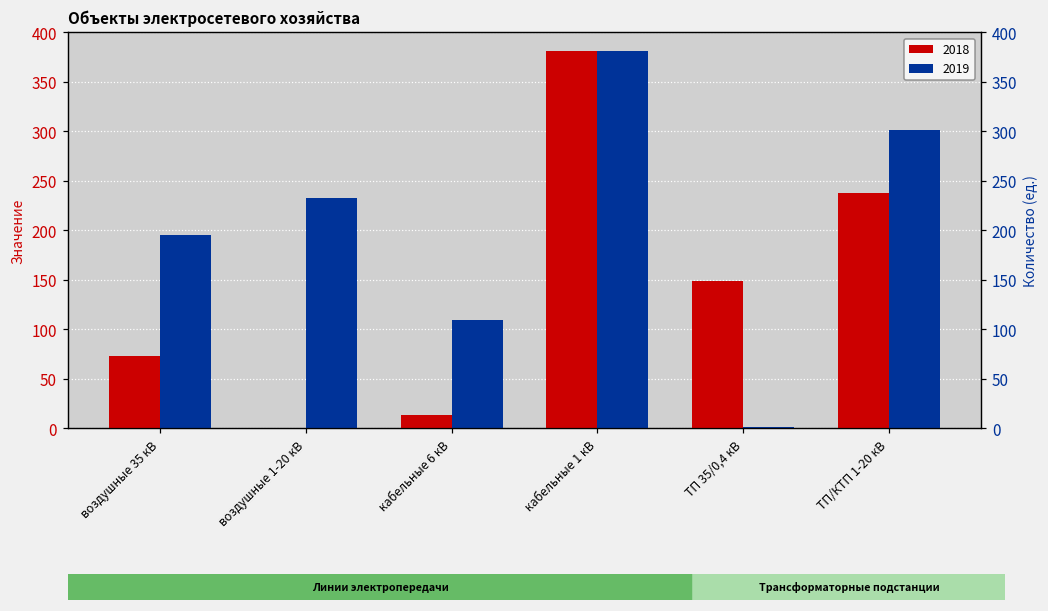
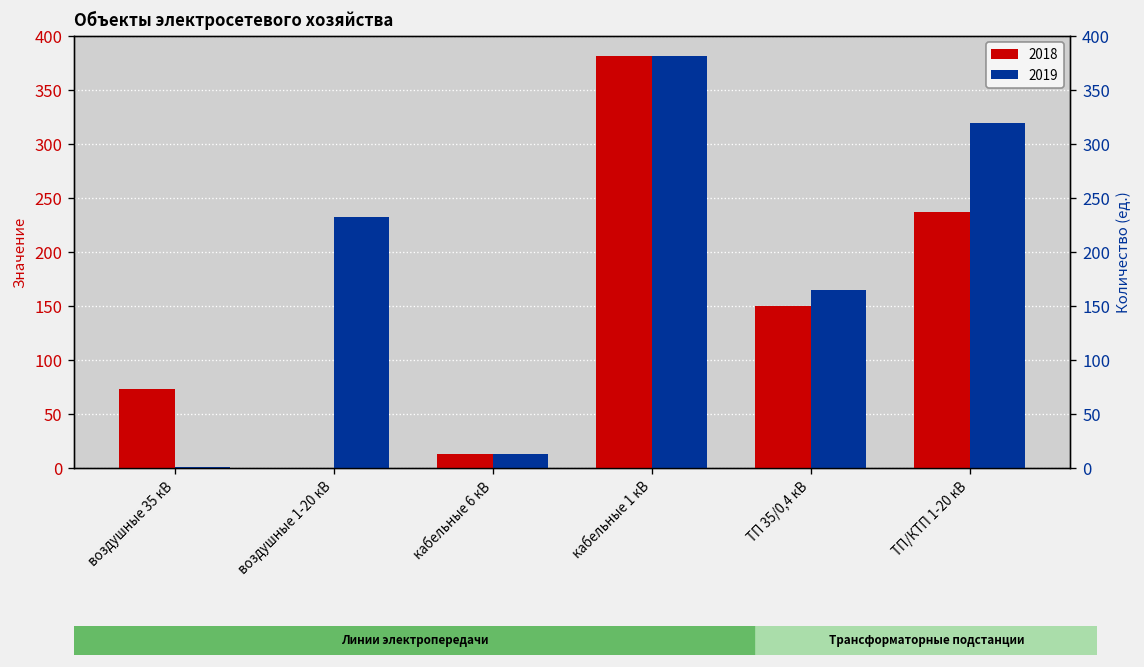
2019, воздушные 35 кВ: 200 -> 0
2019, кабельные 6 кВ: 110 -> 10
2019, ТП 35/0,4 кВ: 0 -> 160
2019, ТП/КТП 1-20 кВ: 300 -> 320
